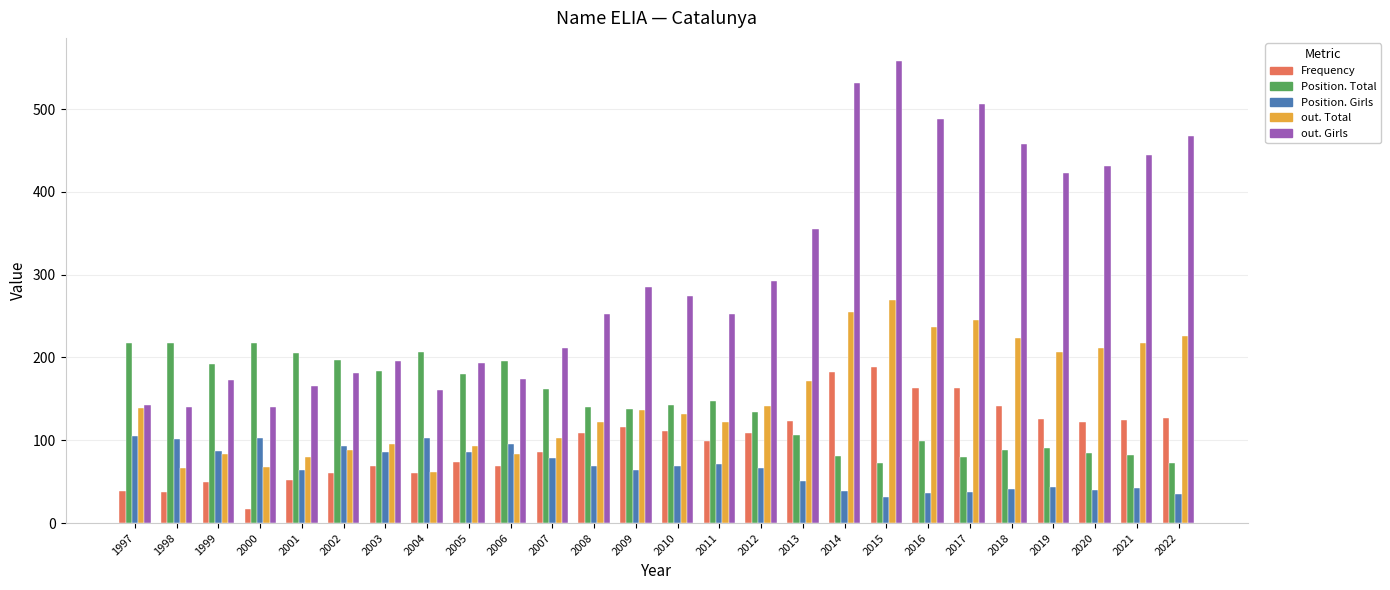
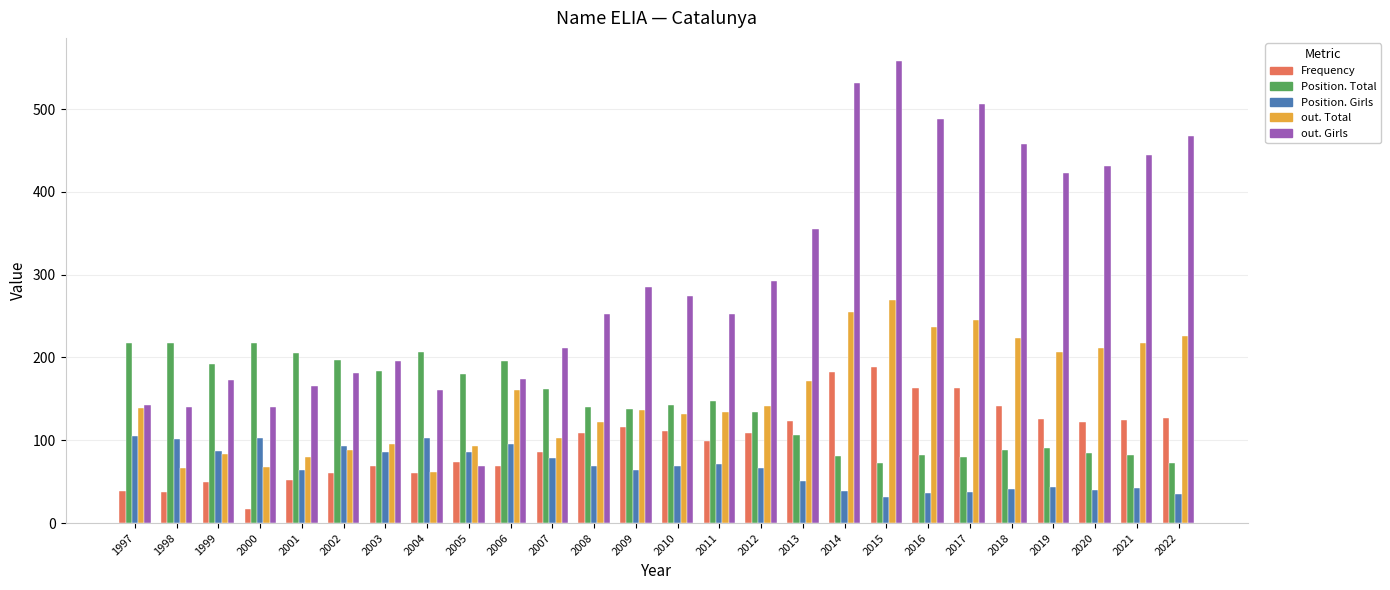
out. Girls, 2005: 190 -> 70
out. Total, 2006: 80 -> 160
out. Total, 2011: 120 -> 130
Position. Total, 2016: 100 -> 80
